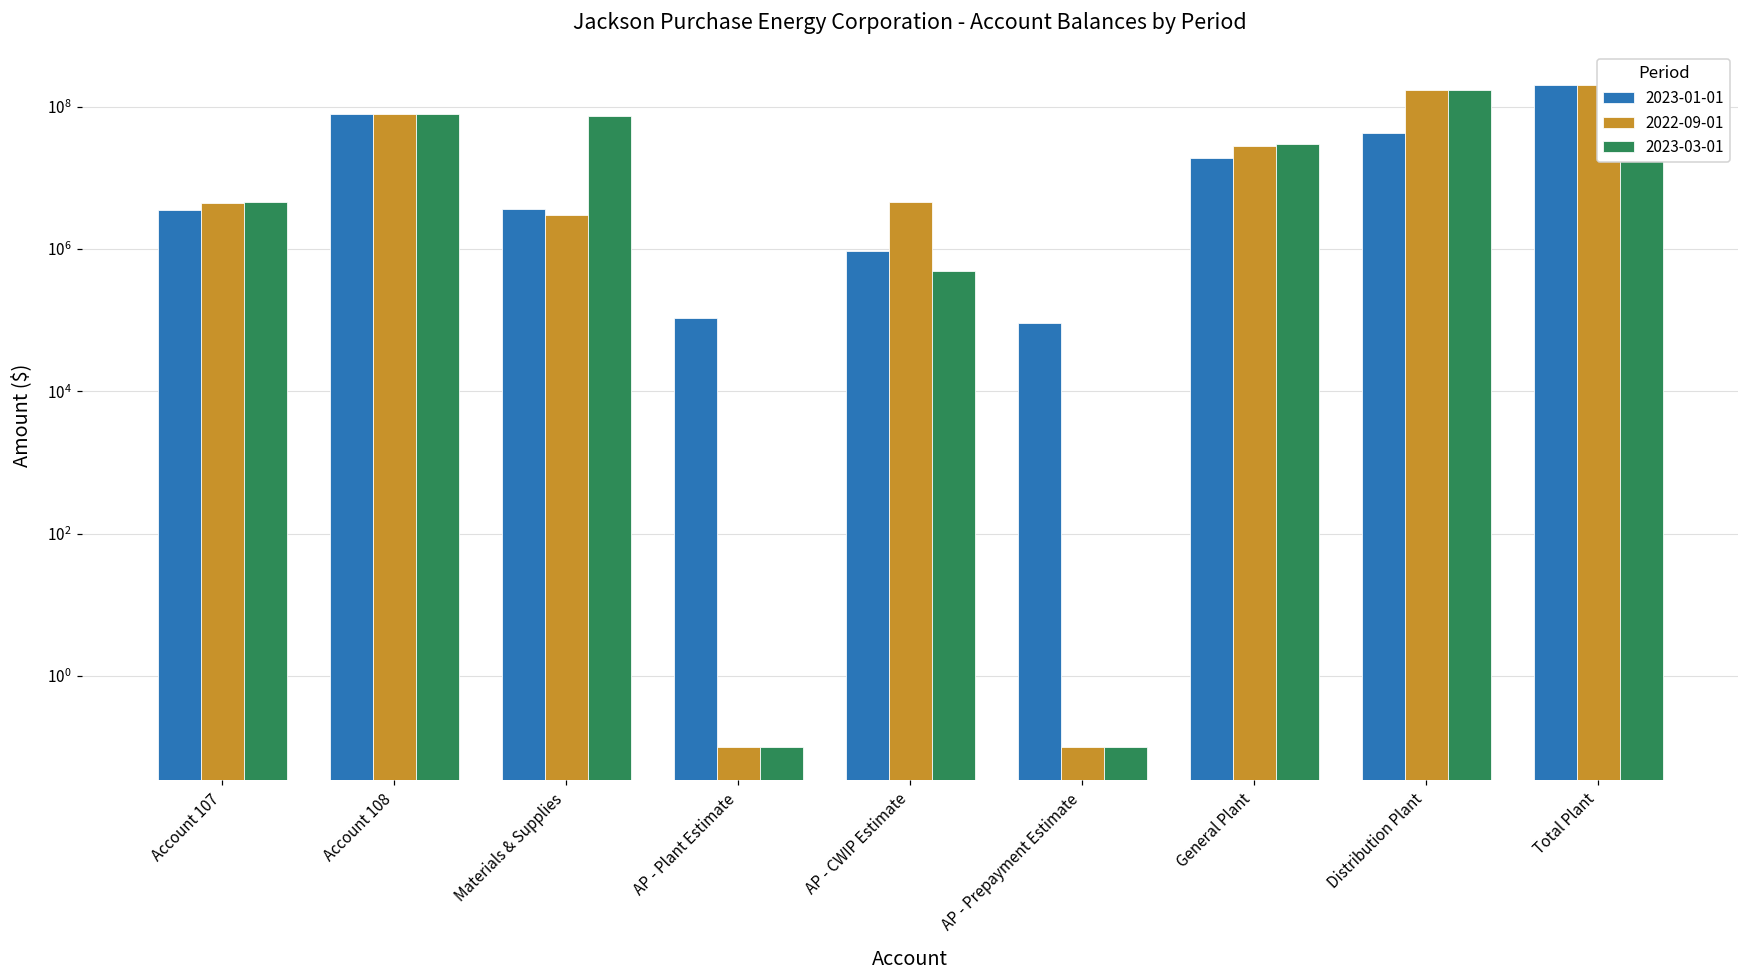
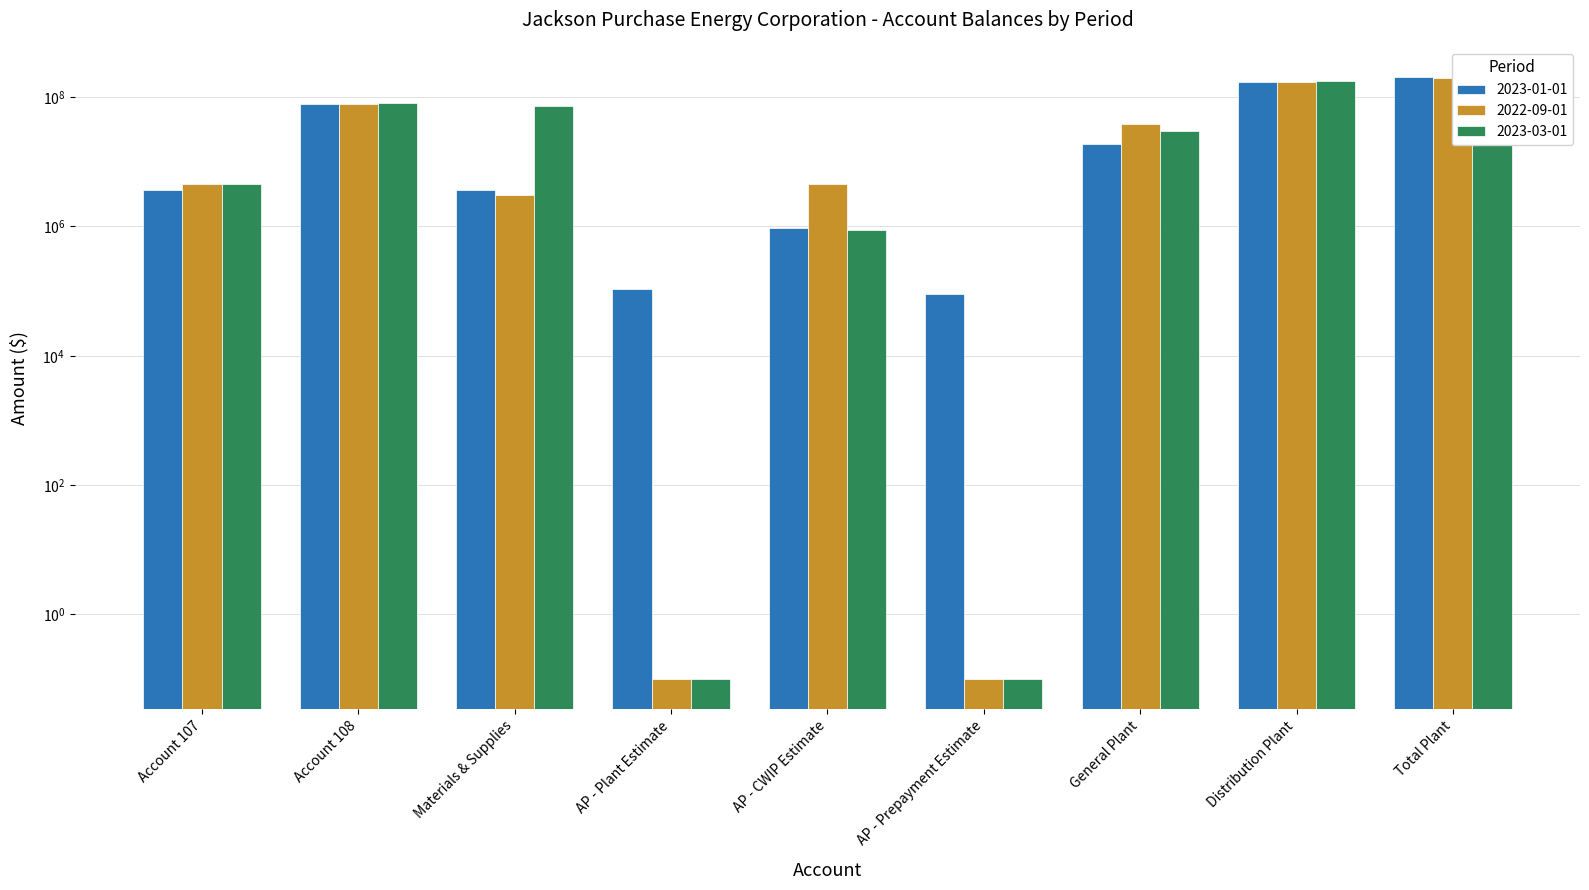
2023-03-01, AP - CWIP Estimate: 500000 -> 900000
2022-09-01, General Plant: 28000000 -> 40000000
2023-01-01, Distribution Plant: 40000000 -> 170000000
